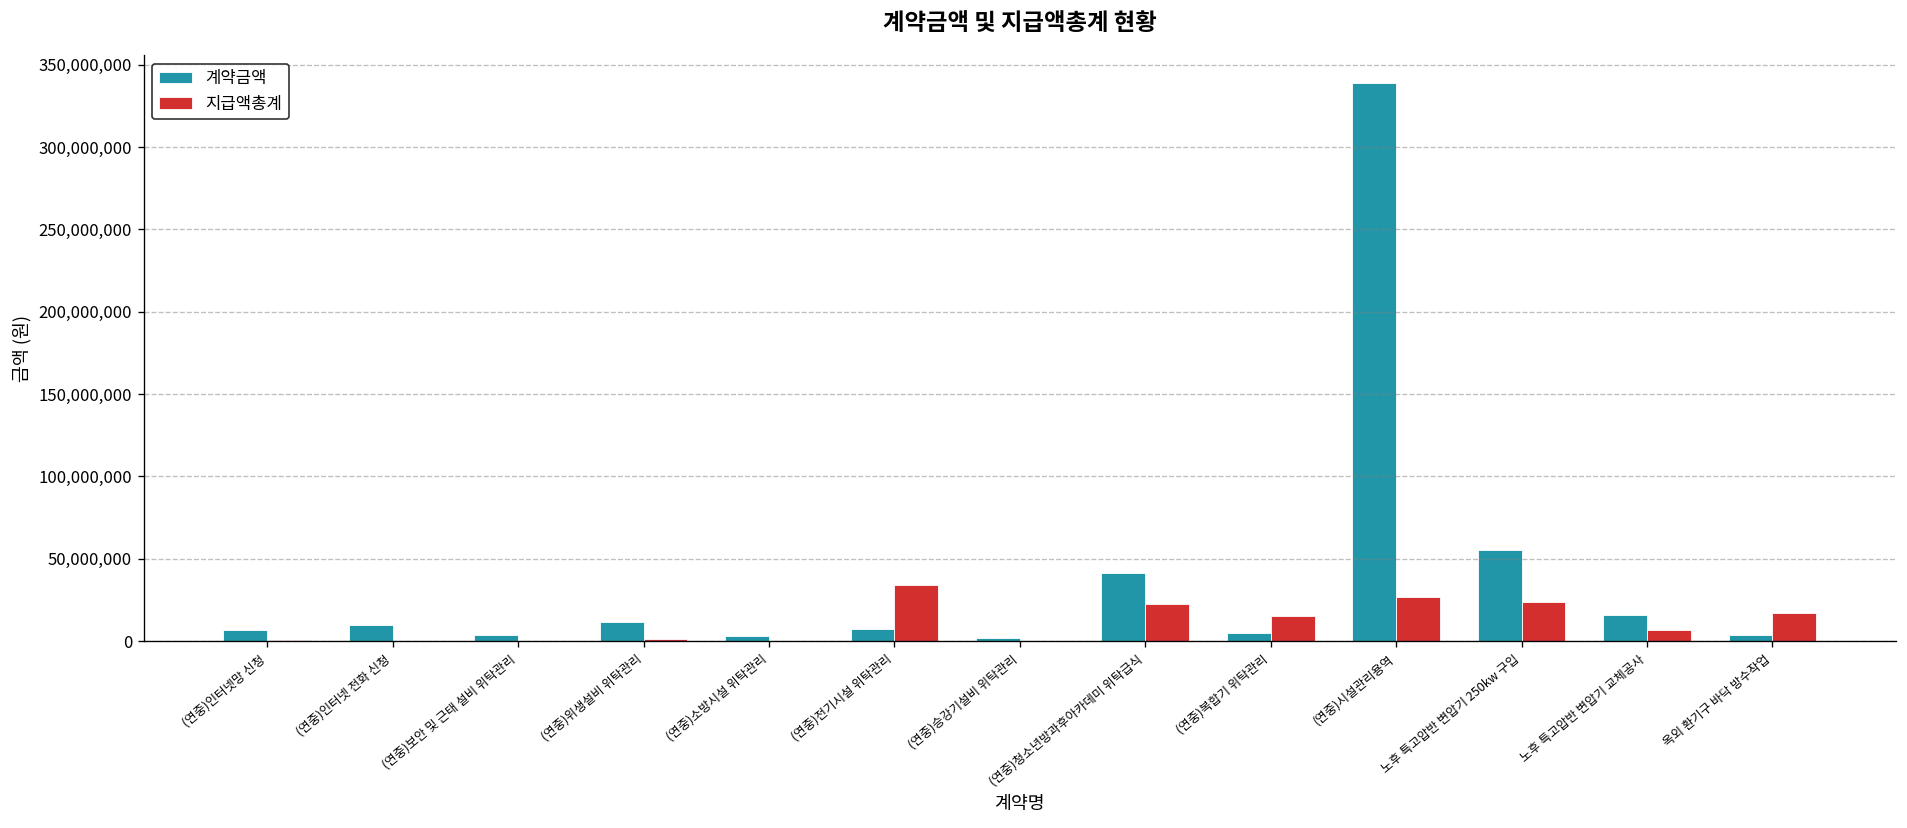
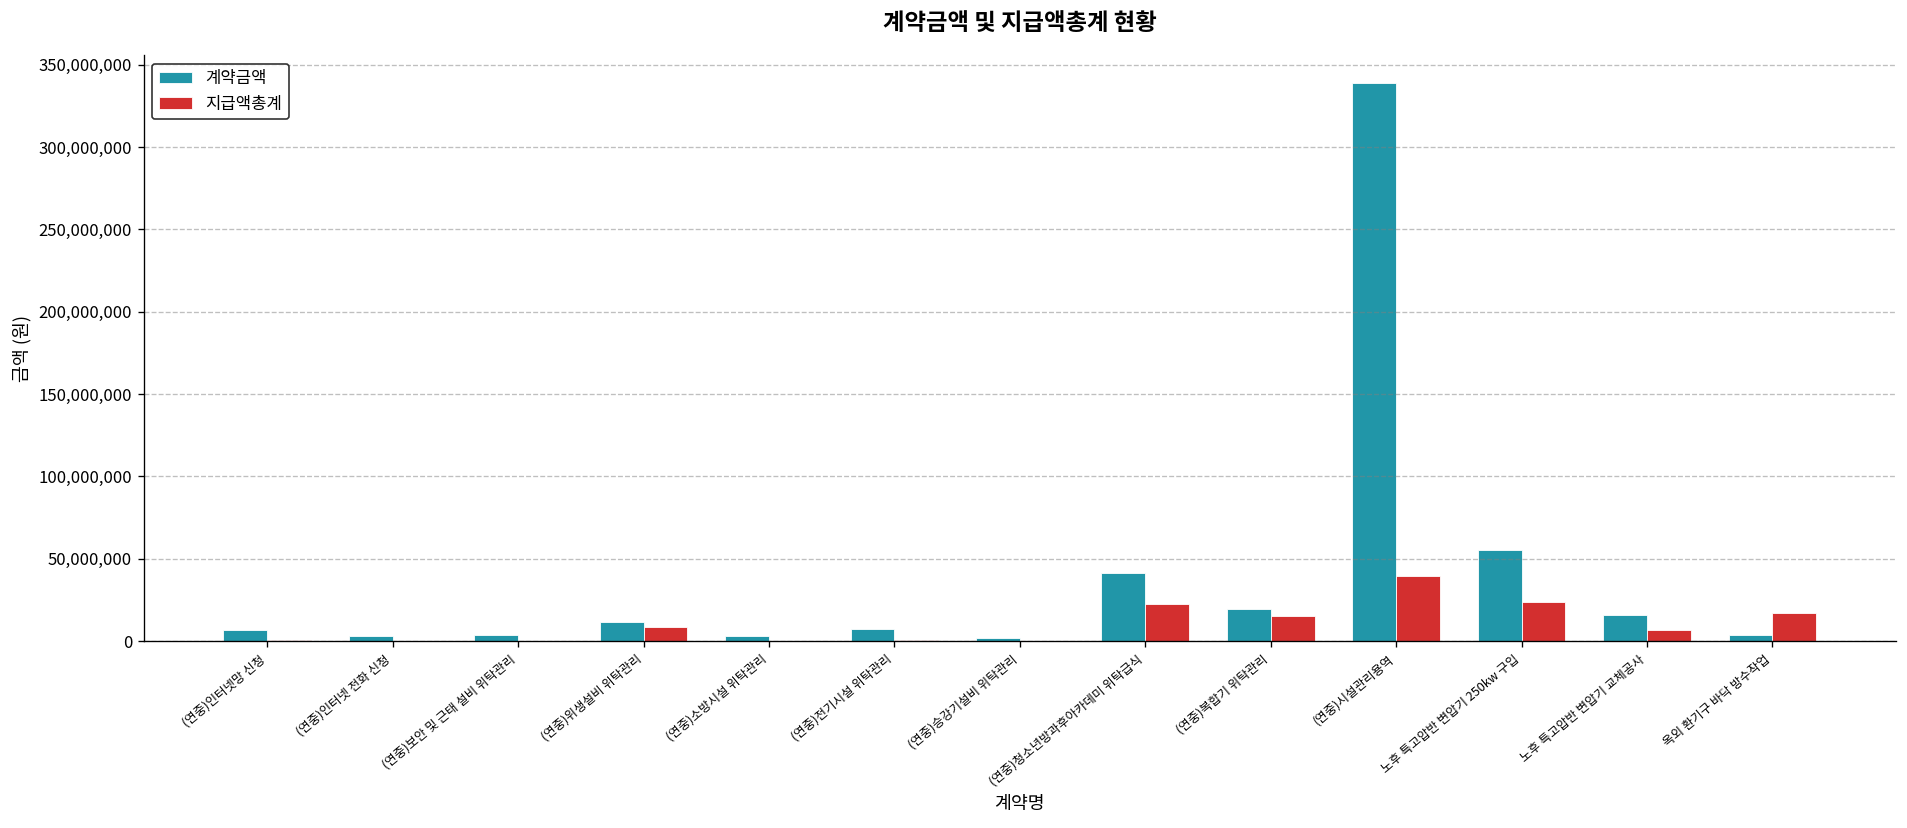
계약금액, (연중)인터넷 전화 신청: 10,000,000 -> 3,000,000
지급액총계, (연중)위생설비 위탁관리: 1,000,000 -> 8,000,000
지급액총계, (연중)전기시설 위탁관리: 34,000,000 -> 1,000,000
계약금액, (연중)복합기 위탁관리: 5,000,000 -> 19,000,000
지급액총계, (연중)시설관리용역: 27,000,000 -> 39,000,000
